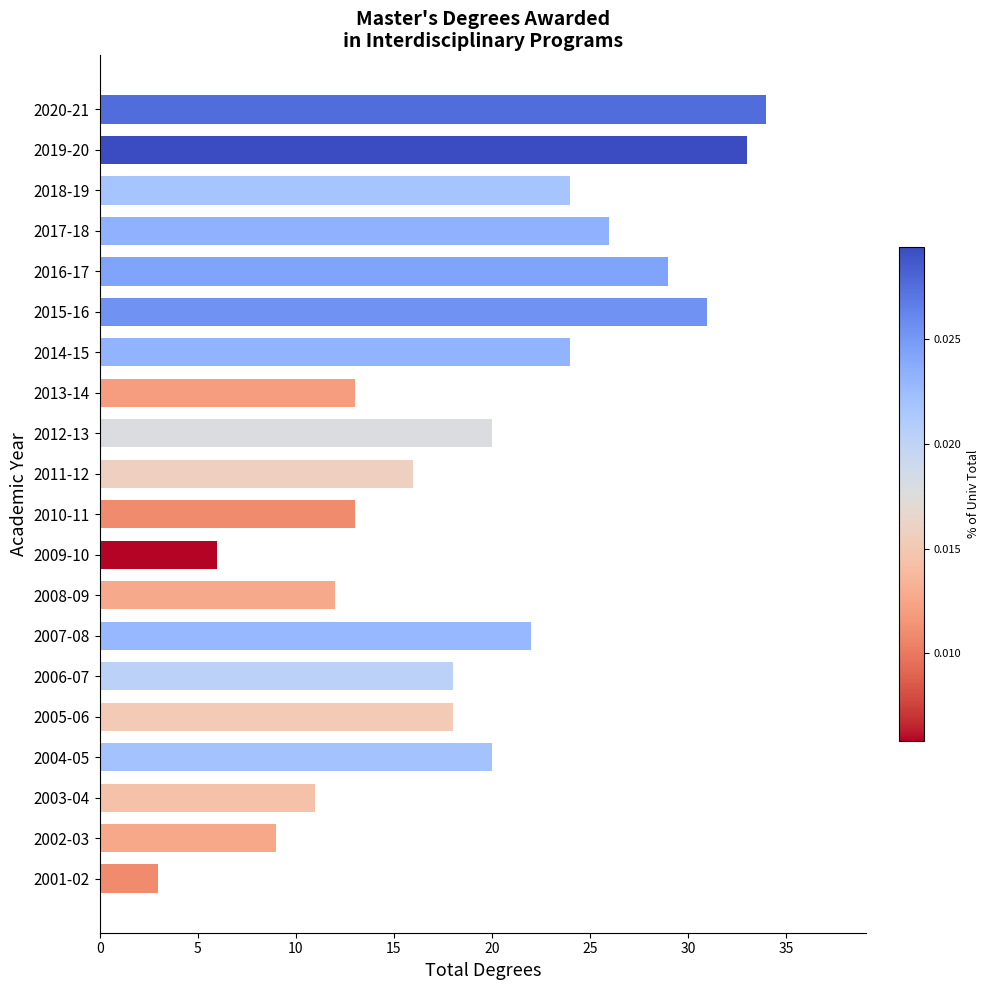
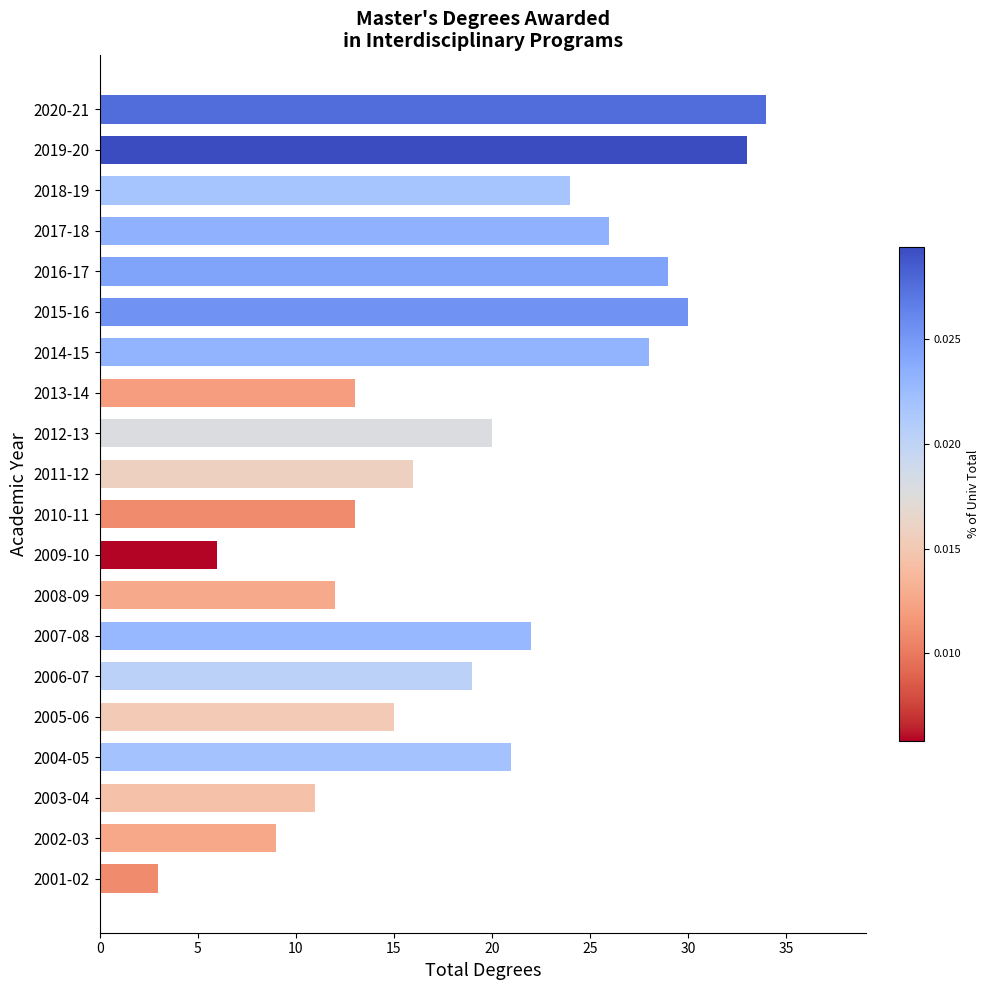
2015-16: 31 -> 30
2014-15: 24 -> 28
2006-07: 18 -> 19
2005-06: 18 -> 15
2004-05: 20 -> 21
